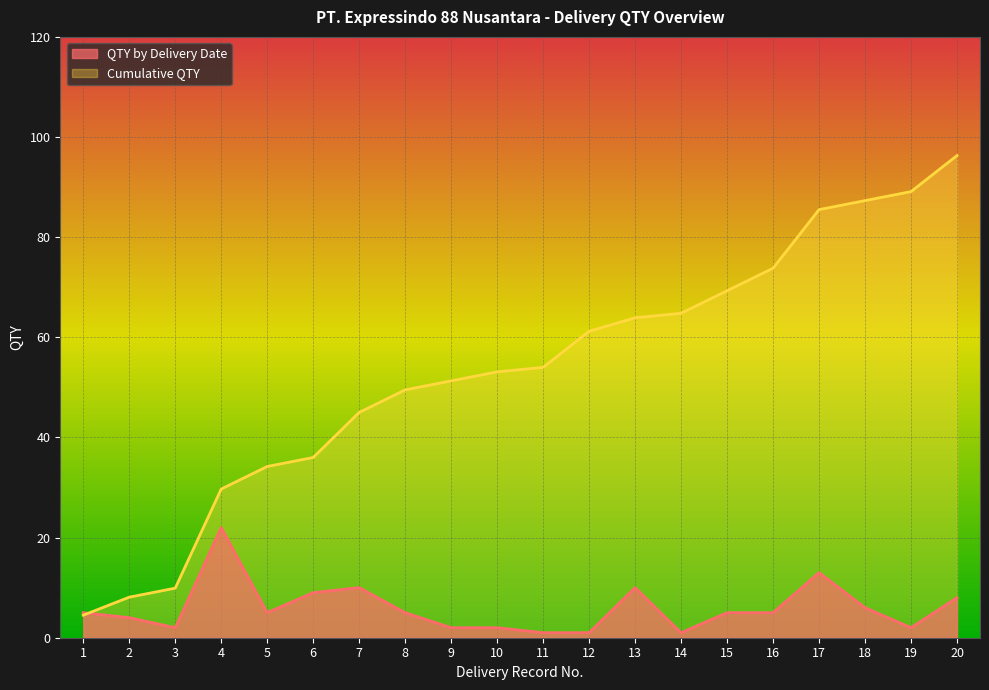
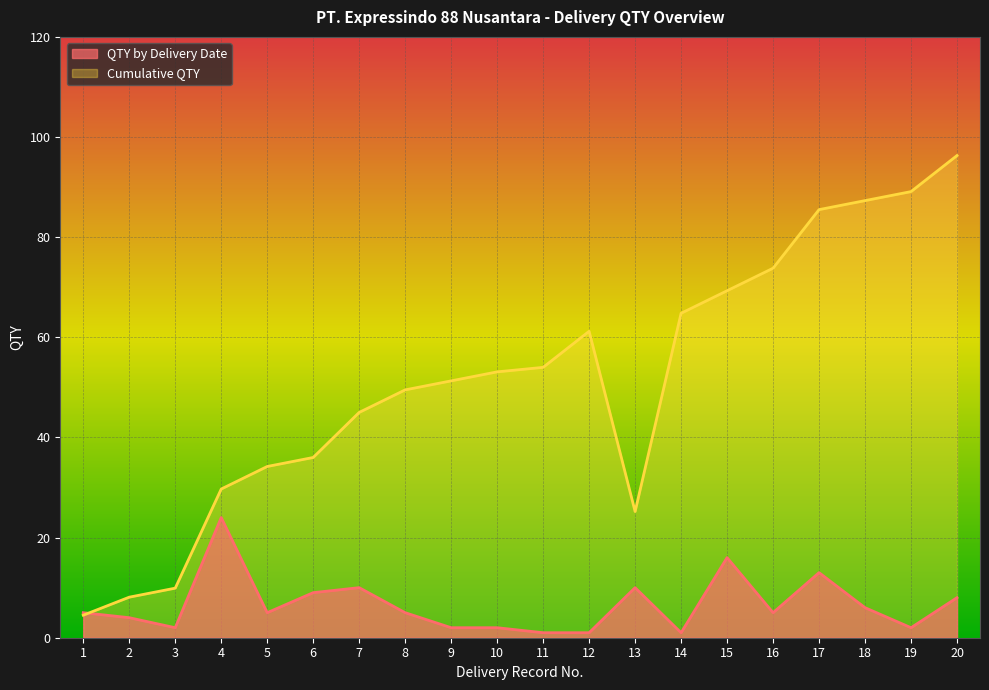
QTY by Delivery Date, 4: 22 -> 24
Cumulative QTY, 13: 64 -> 25
QTY by Delivery Date, 15: 5 -> 16
